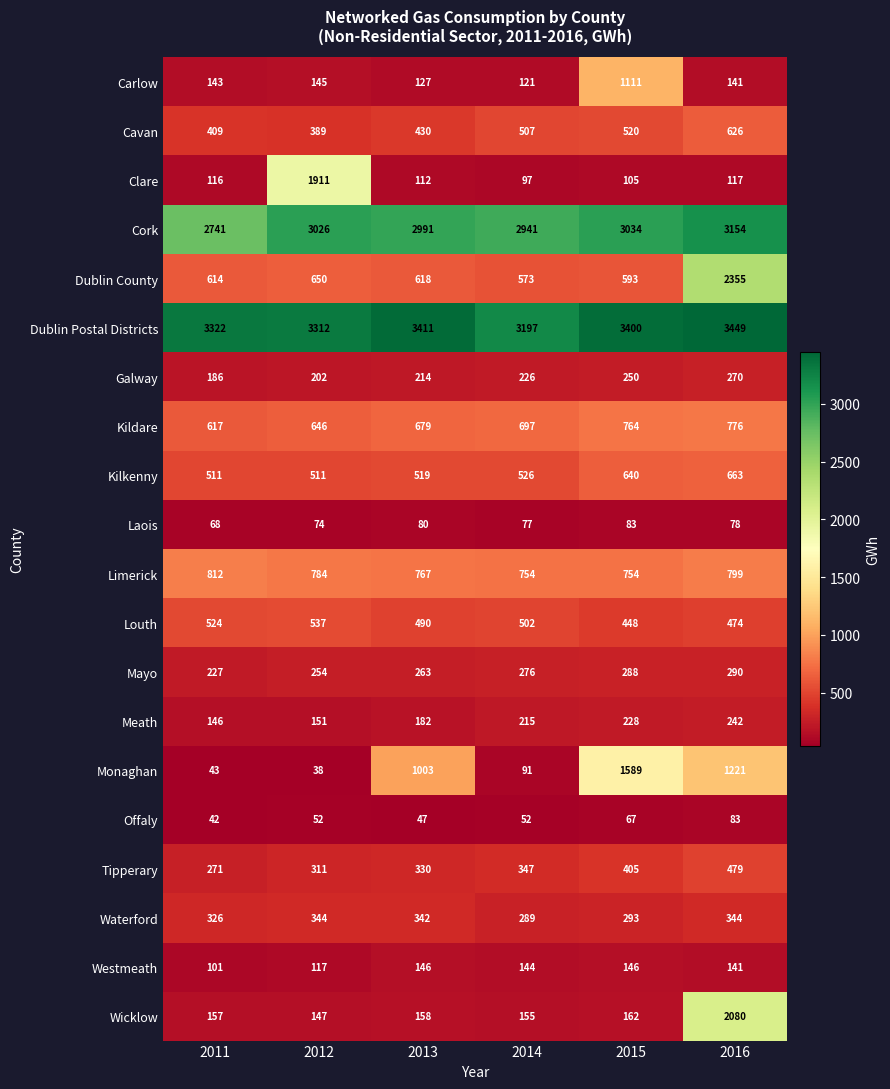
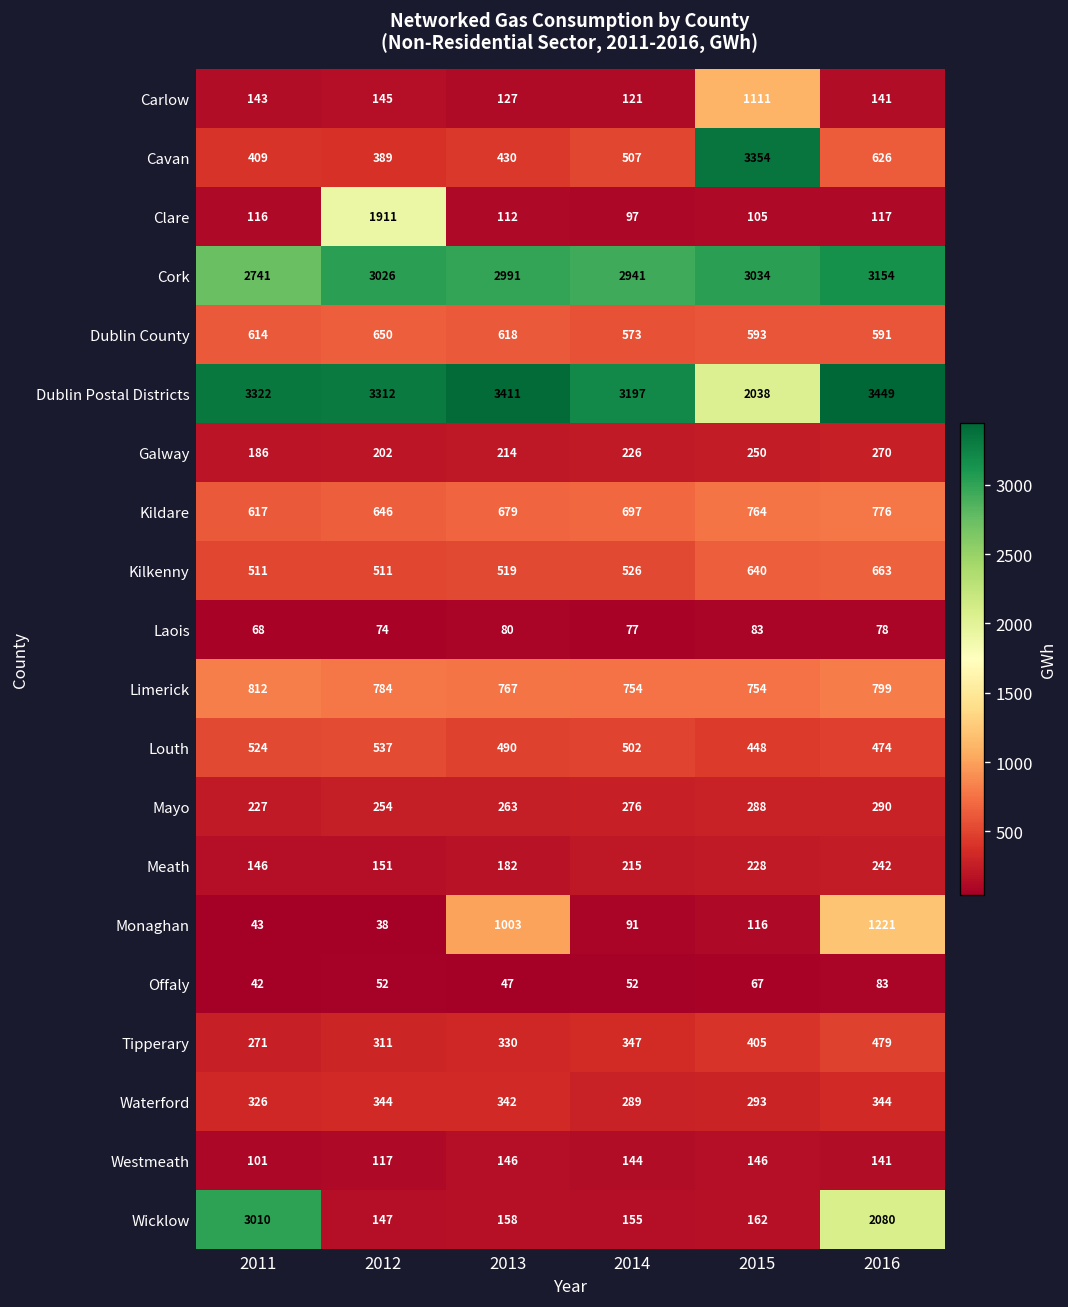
Cavan, 2015: 520 -> 3354
Dublin County, 2016: 2355 -> 591
Dublin Postal Districts, 2015: 3400 -> 2038
Monaghan, 2015: 1589 -> 116
Wicklow, 2011: 157 -> 3010
